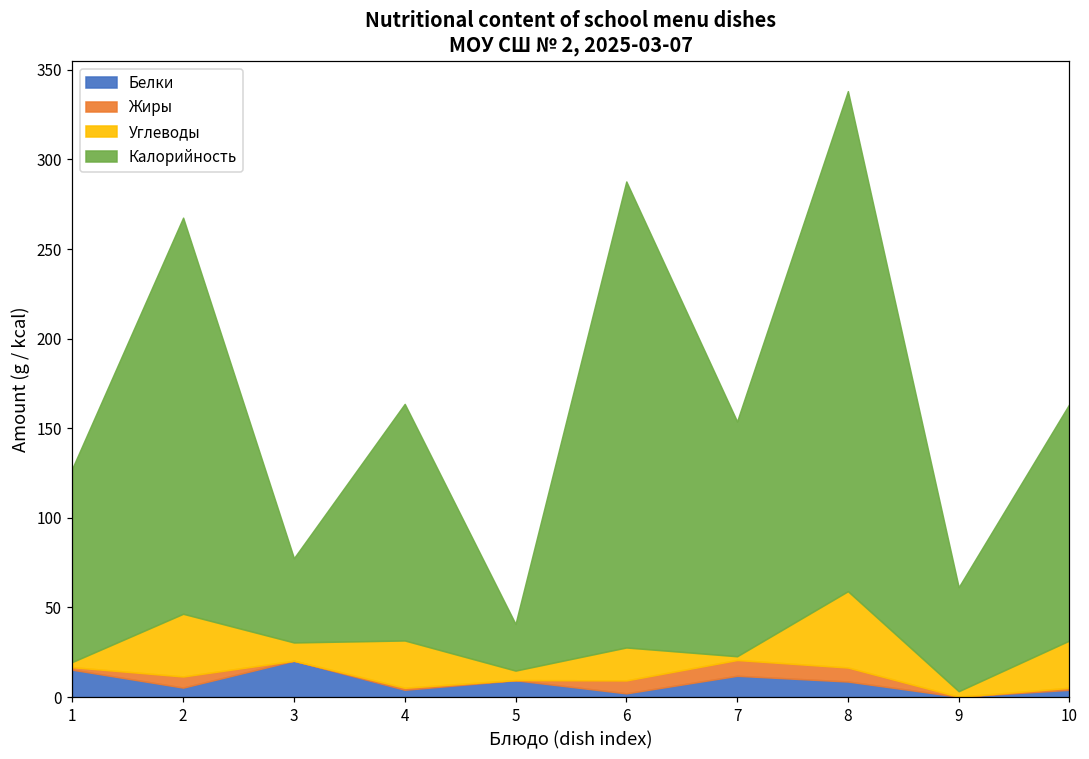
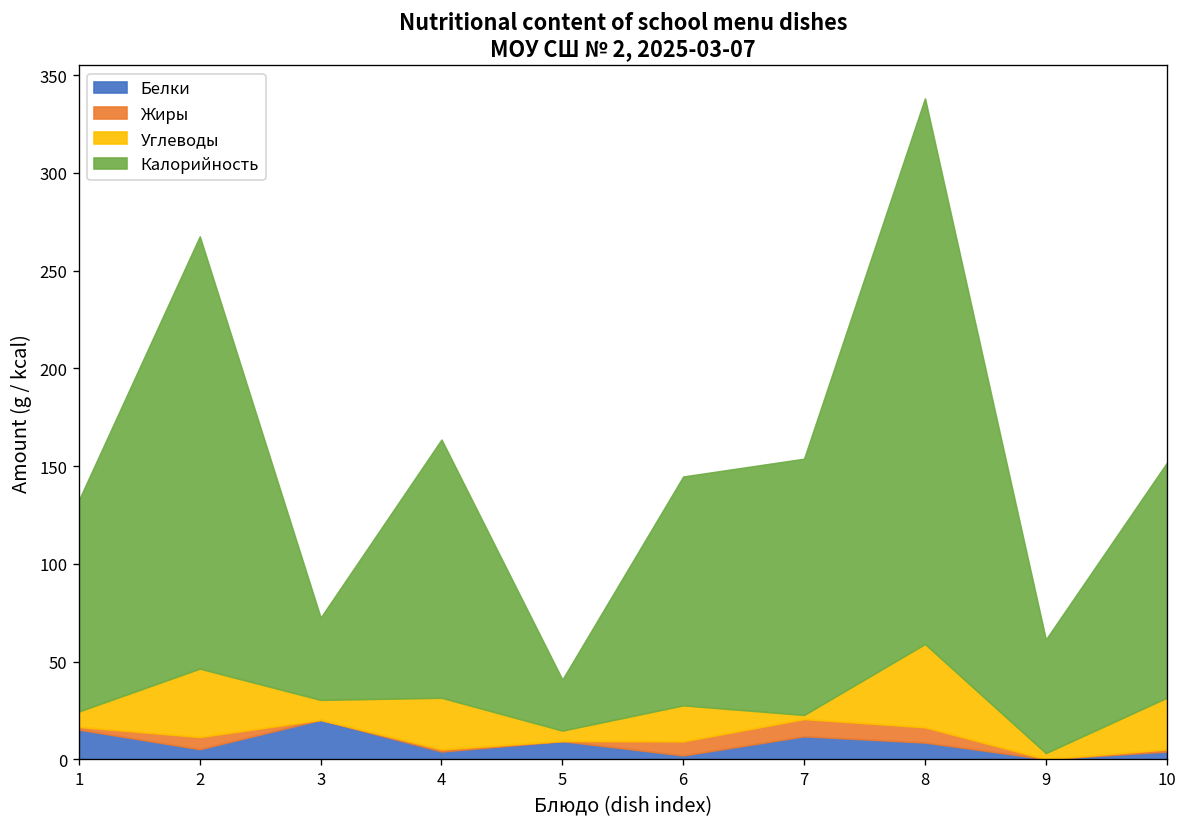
Углеводы, 1: 3 -> 8
Калорийность, 3: 47 -> 42
Калорийность, 6: 260 -> 117
Калорийность, 10: 132 -> 120
